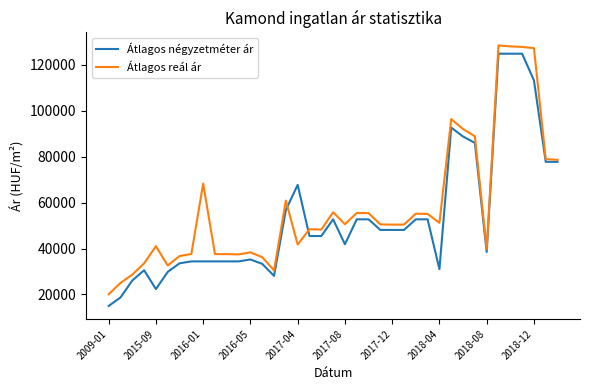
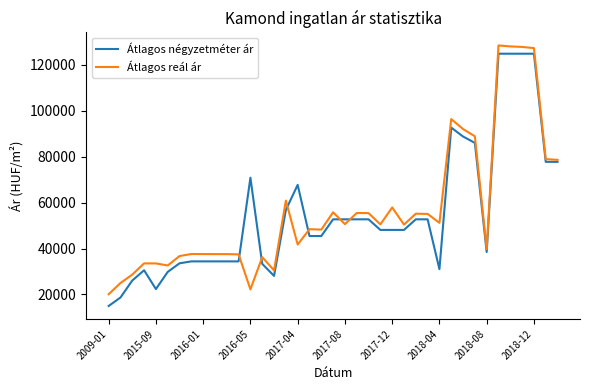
Átlagos reál ár, 2015-09: 41000 -> 34000
Átlagos reál ár, 2016-01: 68000 -> 38000
Átlagos négyzetméter ár, 2016-05: 35000 -> 71000
Átlagos reál ár, 2016-05: 38000 -> 22000
Átlagos négyzetméter ár, 2017-08: 42000 -> 53000
Átlagos reál ár, 2017-12: 50000 -> 58000
Átlagos négyzetméter ár, 2018-12: 113000 -> 125000
